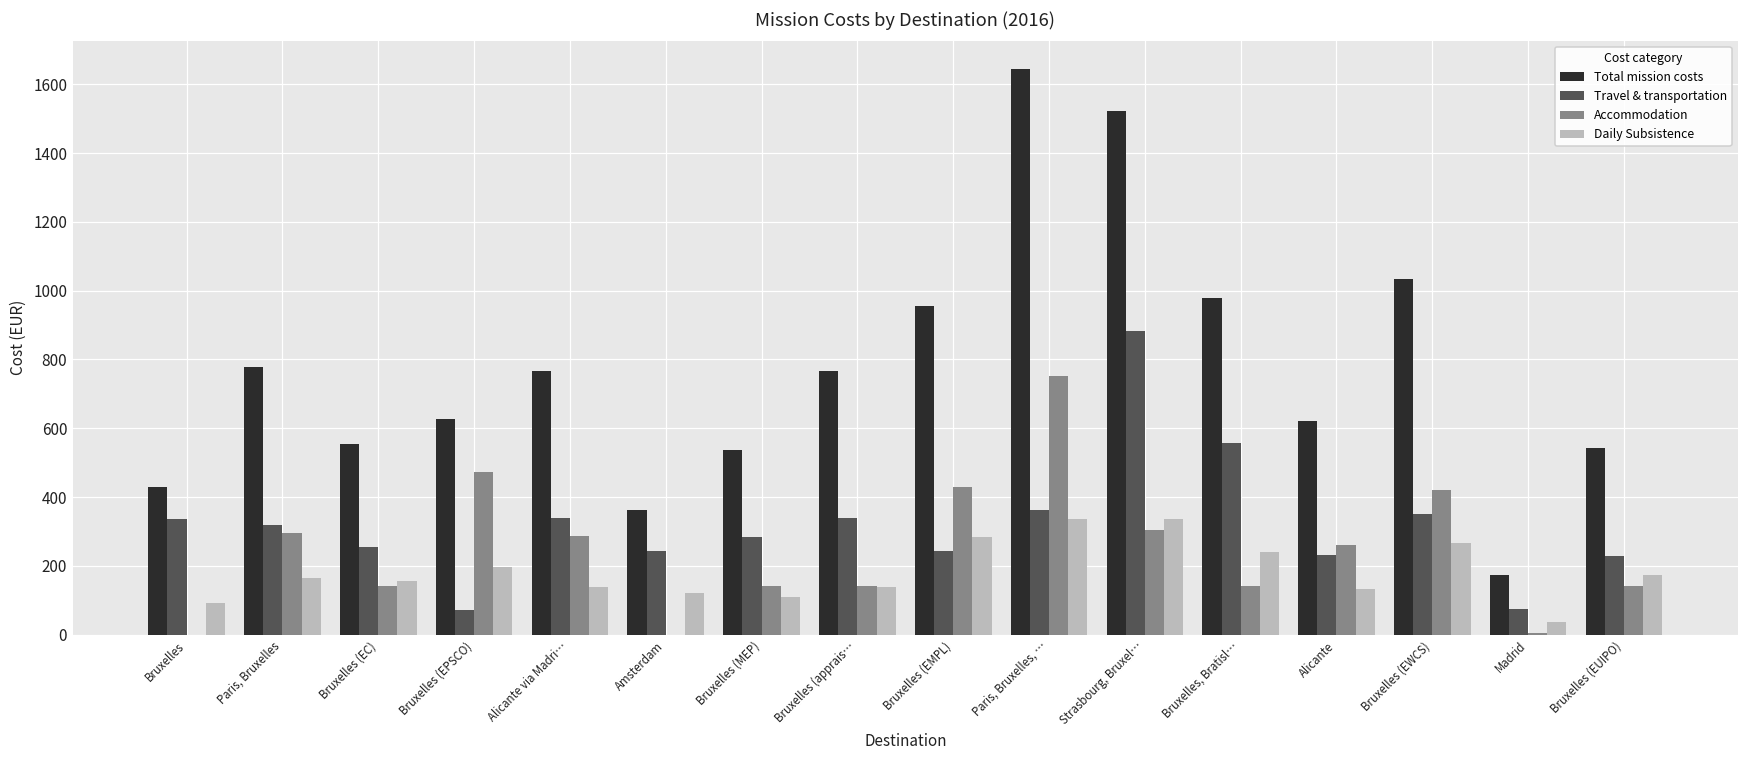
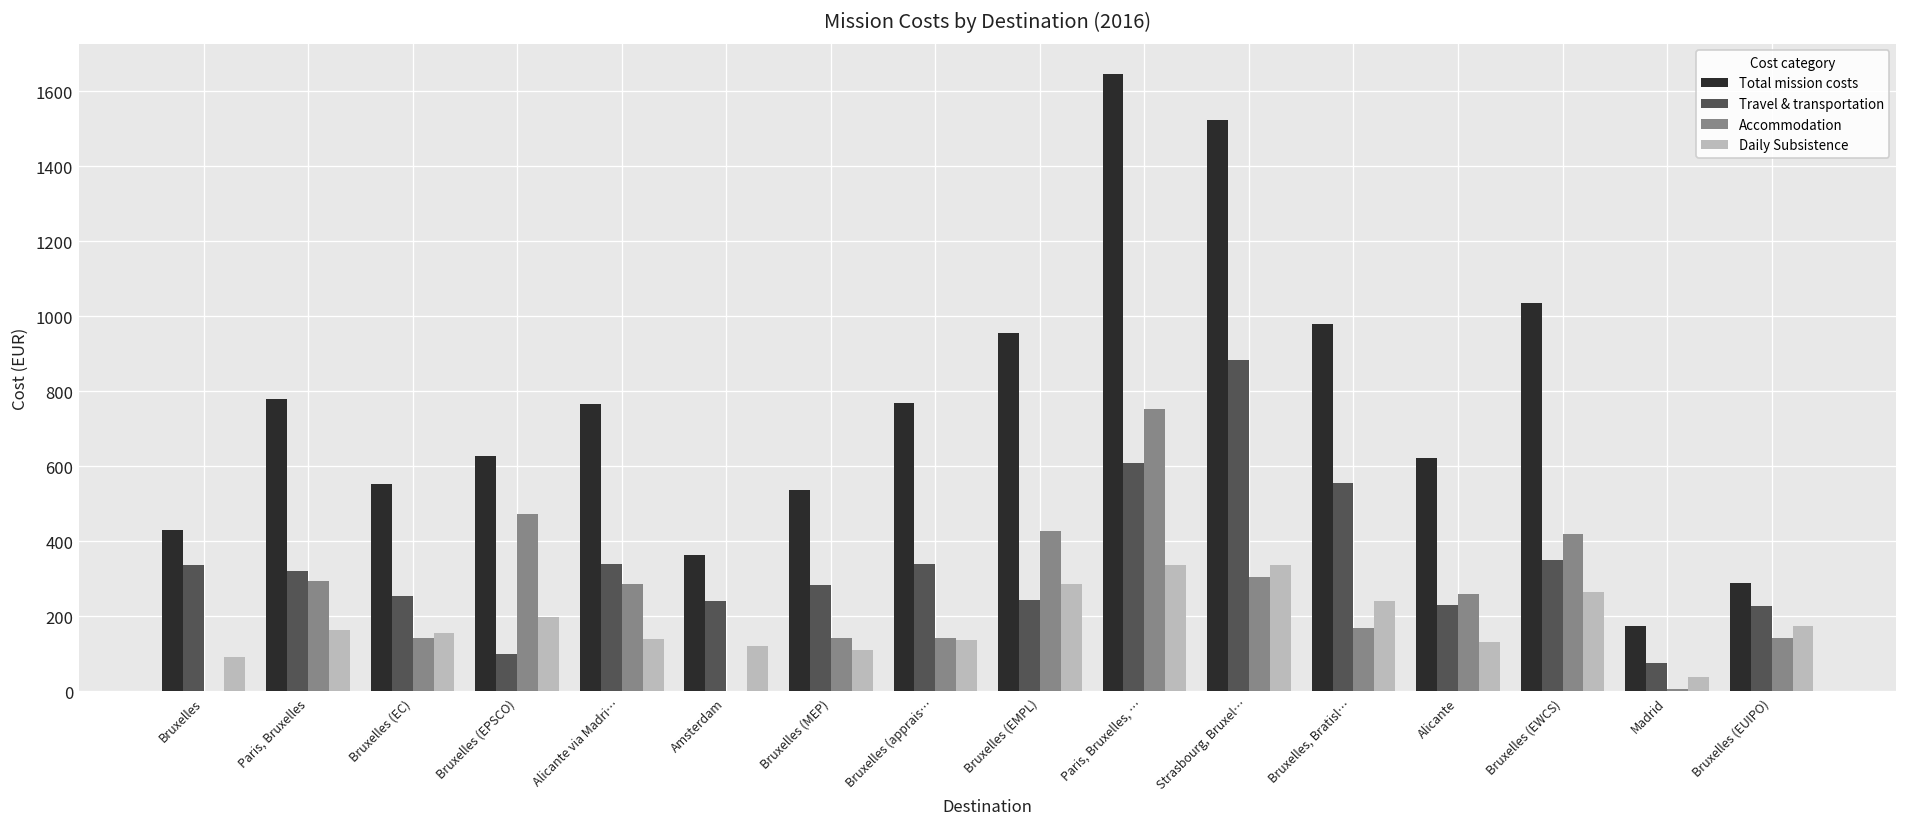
Travel & transportation, Bruxelles (EPSCO): 70 -> 100
Travel & transportation, Paris, Bruxelles, …: 360 -> 610
Accommodation, Bruxelles, Bratisl…: 140 -> 170
Total mission costs, Bruxelles (EUIPO): 540 -> 290
